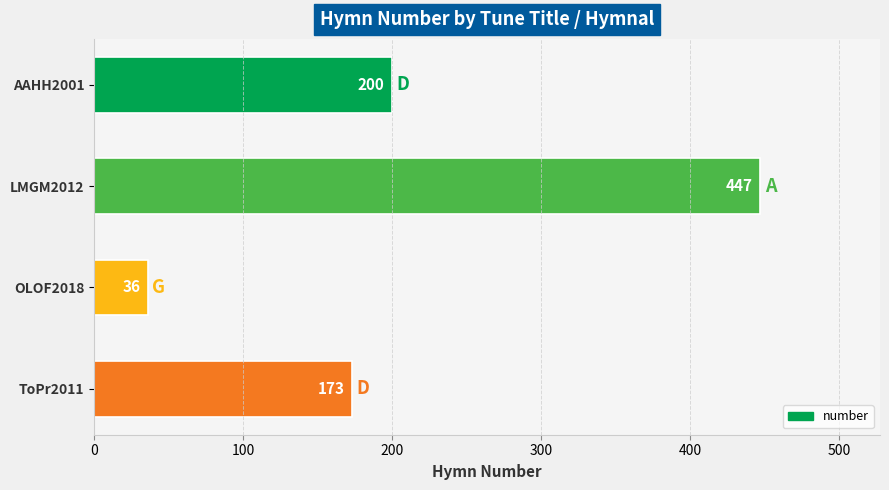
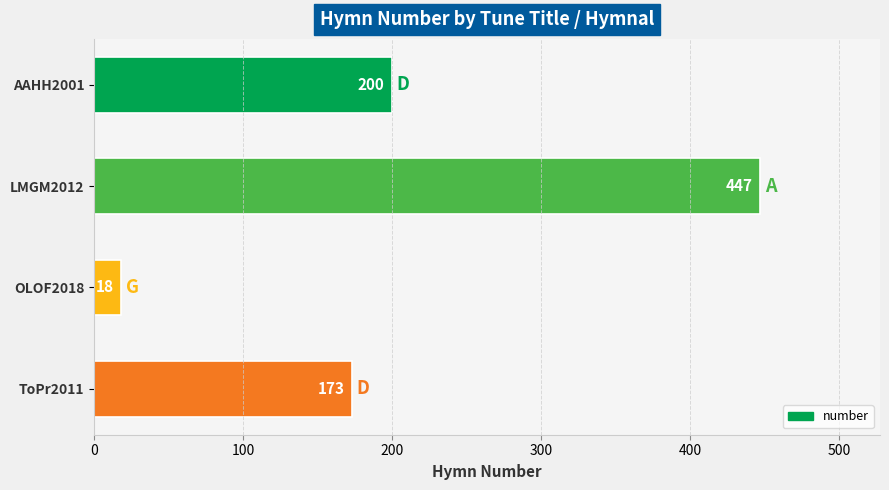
OLOF2018: 36 -> 18
